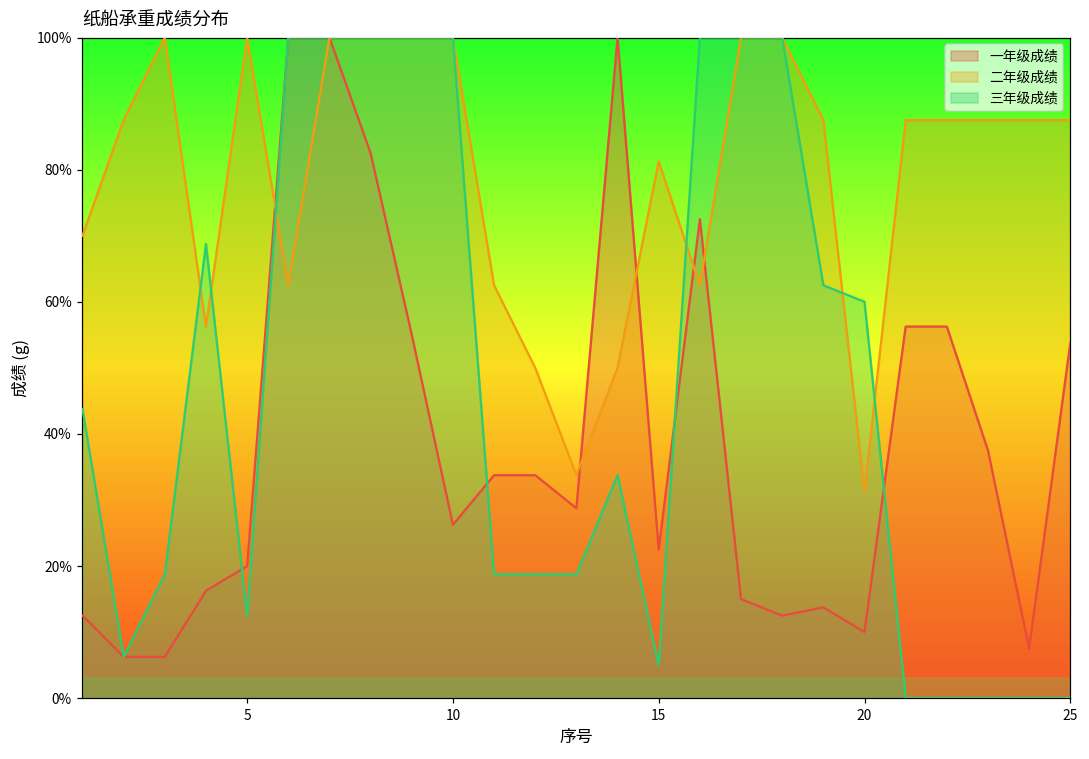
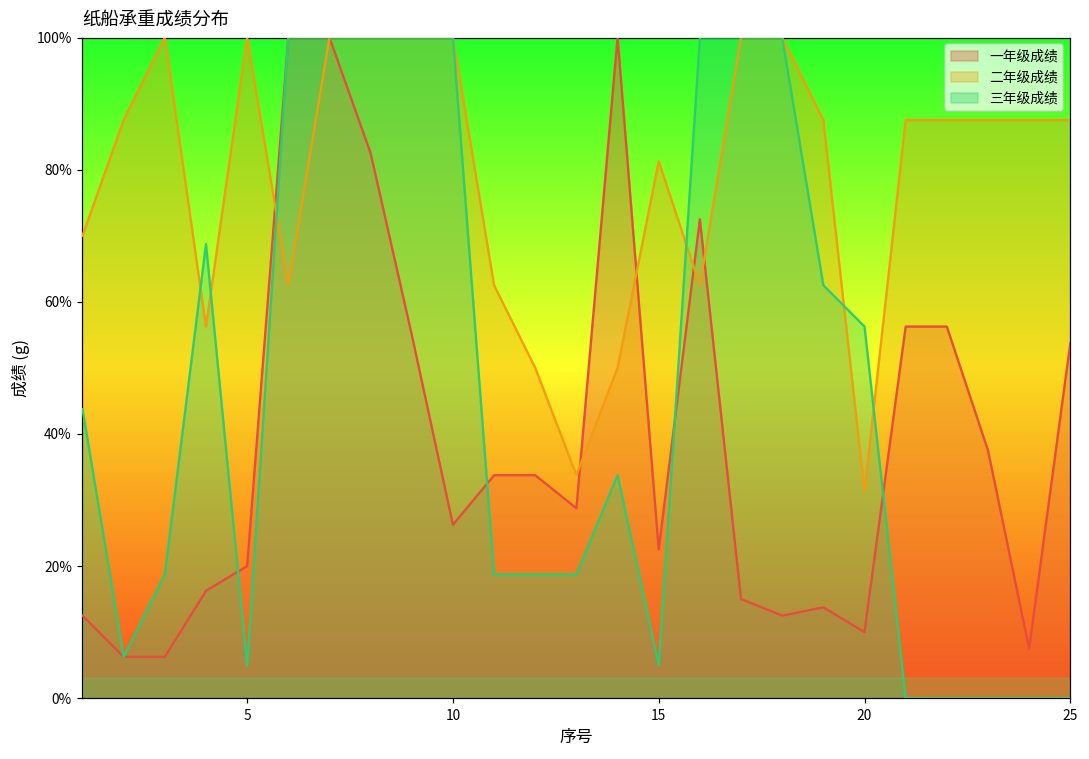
三年级成绩, 5: 13% -> 5%
三年级成绩, 20: 60% -> 56%
